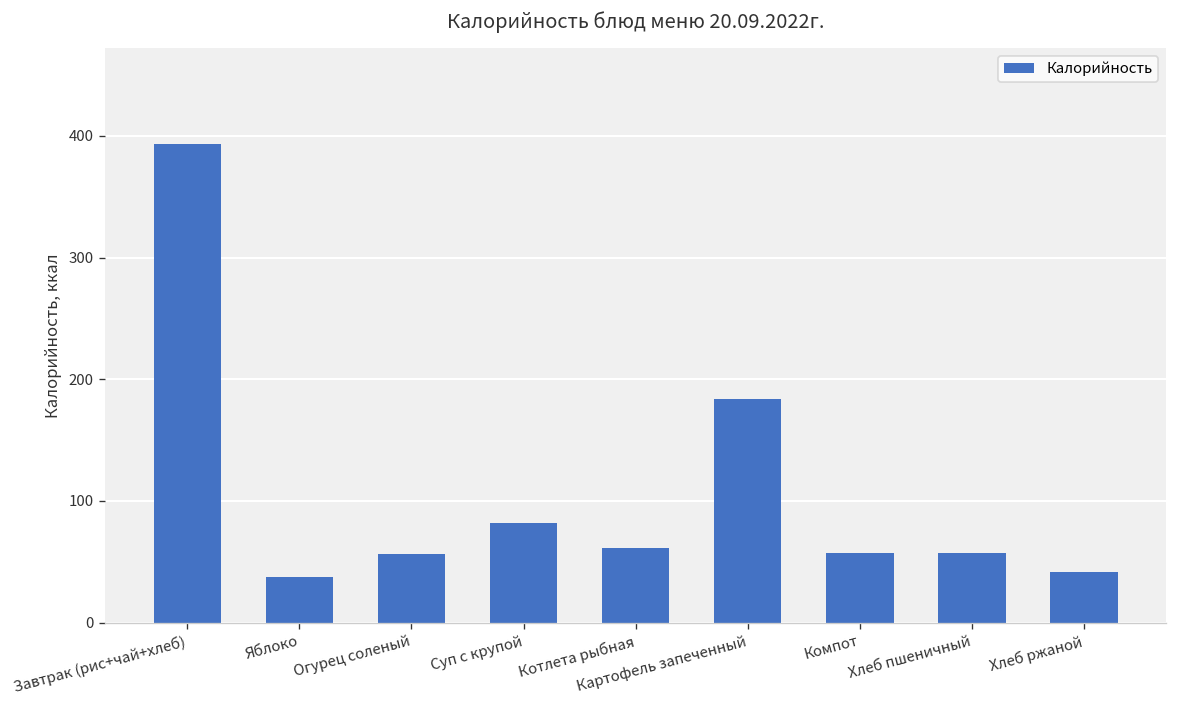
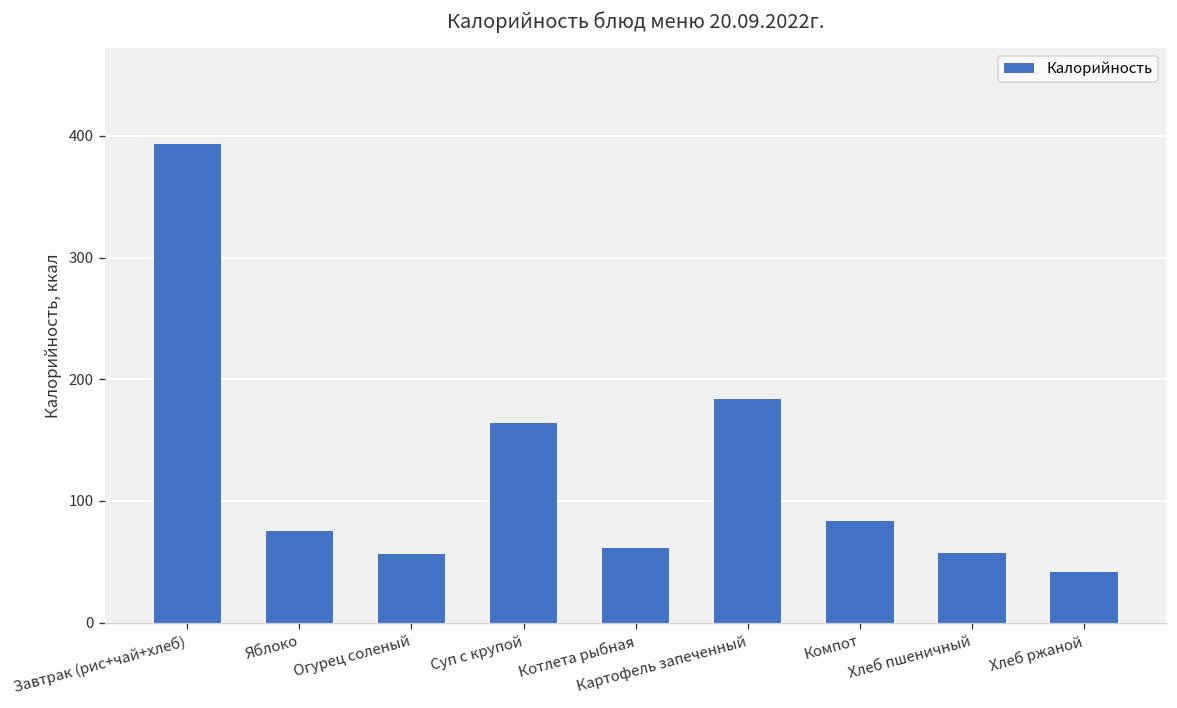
Яблоко: 38 -> 75
Суп с крупой: 82 -> 164
Компот: 57 -> 83
